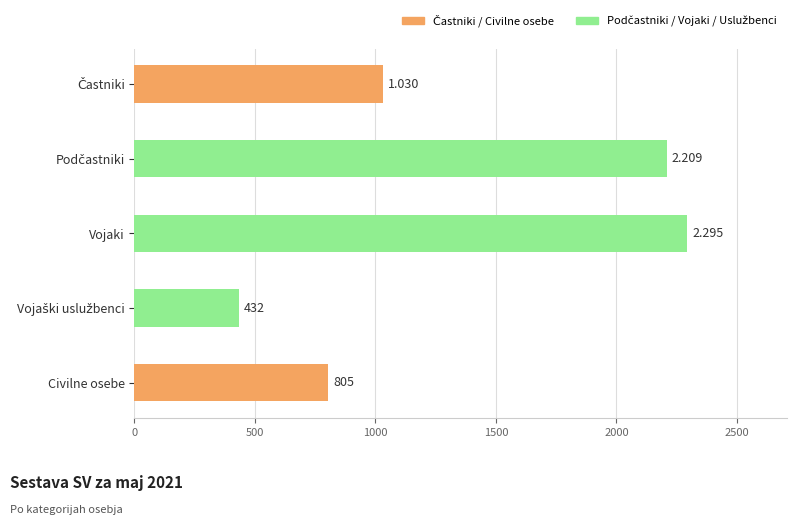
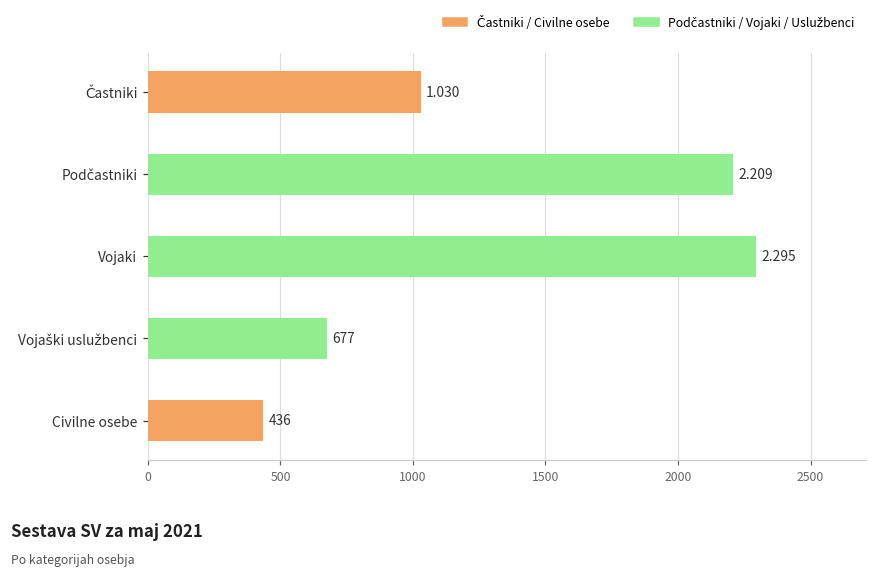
Vojaški uslužbenci: 432 -> 677
Civilne osebe: 805 -> 436
